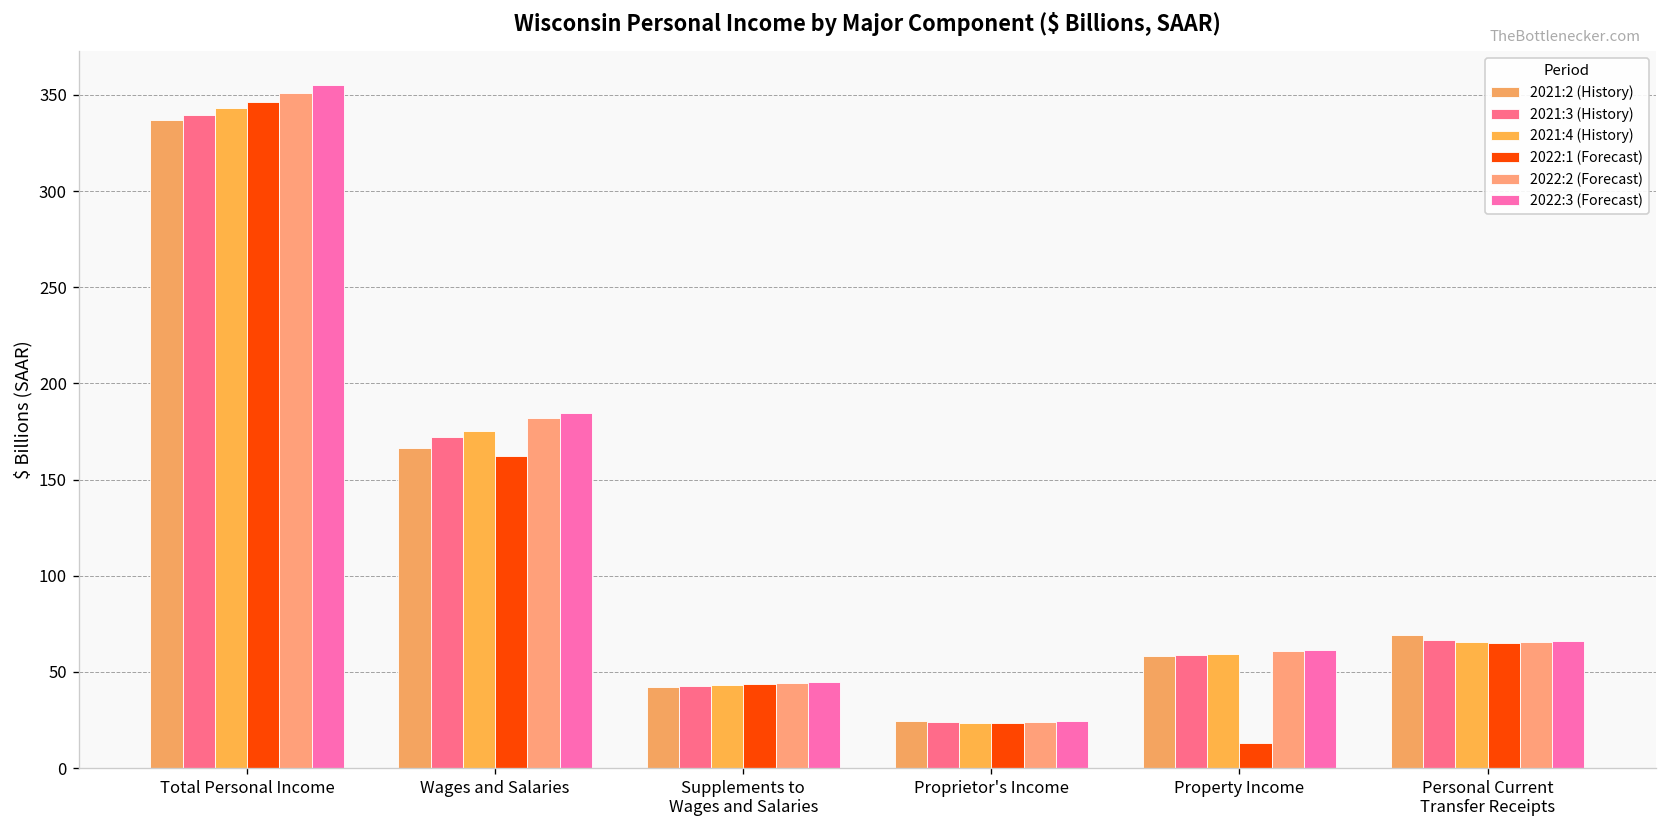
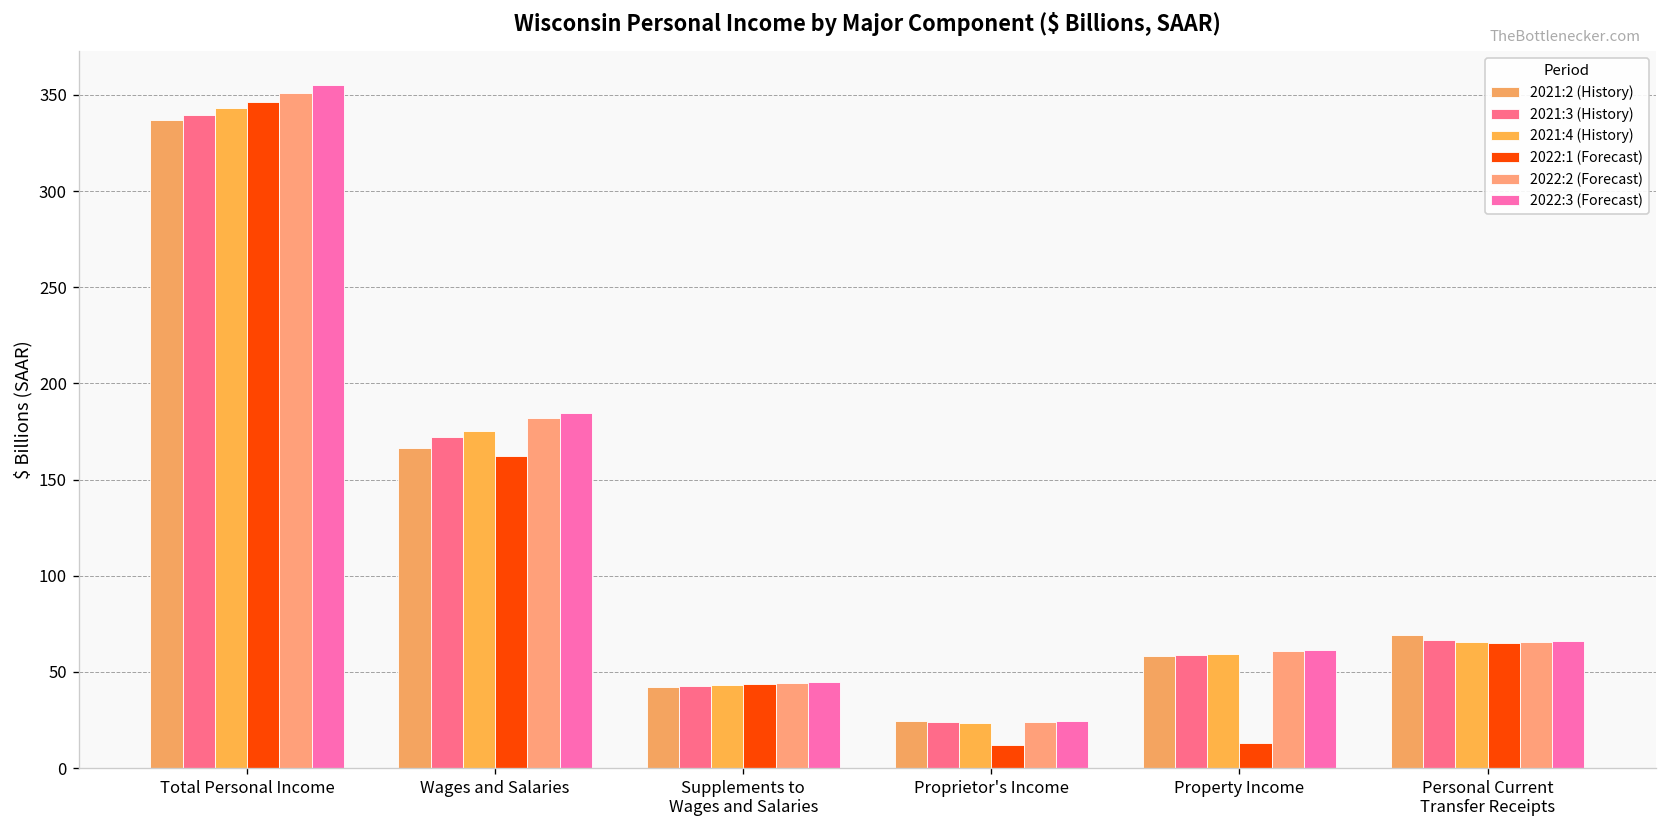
2022:1 (Forecast), Proprietor's Income: 24 -> 12
